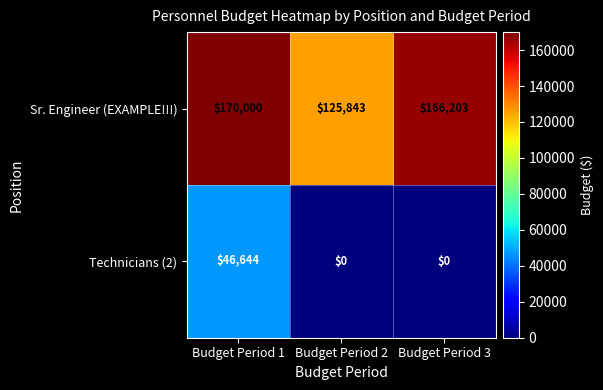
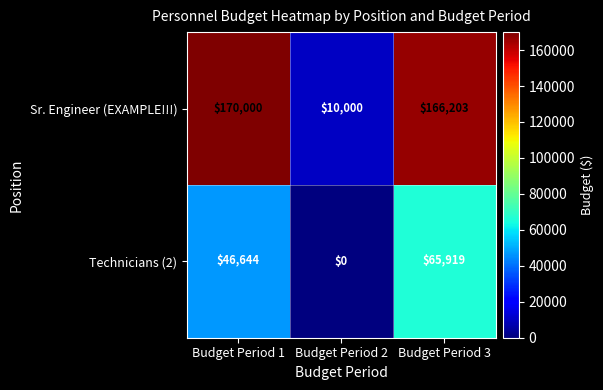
Sr. Engineer (EXAMPLE!!!), Budget Period 2: $125,843 -> $10,000
Technicians (2), Budget Period 3: $0 -> $65,919
